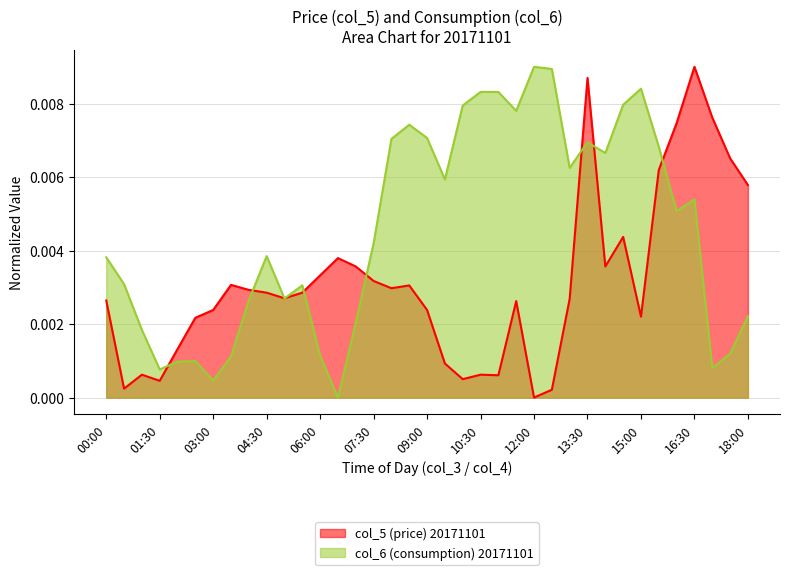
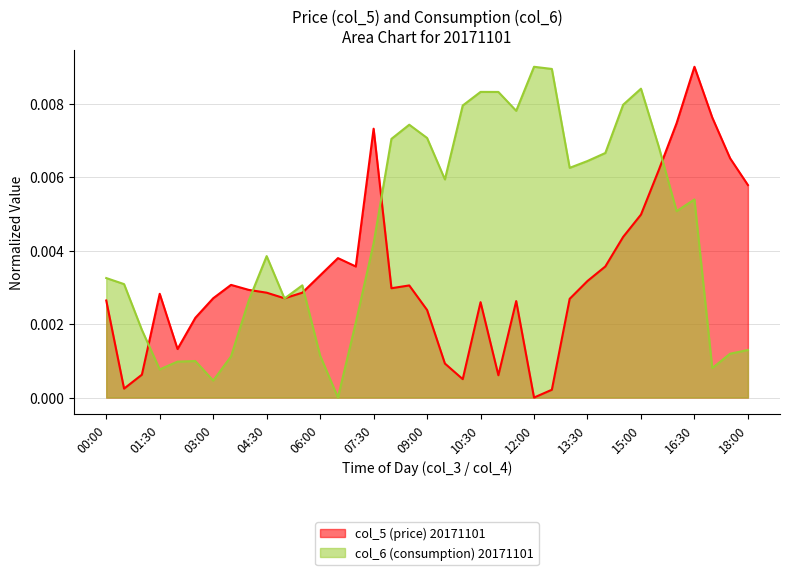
col_6 (consumption) 20171101, 00:00: 0.0038 -> 0.0033
col_5 (price) 20171101, 01:30: 0.0005 -> 0.0028
col_5 (price) 20171101, 03:00: 0.0024 -> 0.0027
col_5 (price) 20171101, 07:30: 0.0032 -> 0.0073
col_5 (price) 20171101, 10:30: 0.0006 -> 0.0026
col_5 (price) 20171101, 13:30: 0.0087 -> 0.0032
col_6 (consumption) 20171101, 13:30: 0.0069 -> 0.0064
col_5 (price) 20171101, 15:00: 0.0022 -> 0.0050
col_6 (consumption) 20171101, 18:00: 0.0022 -> 0.0013
